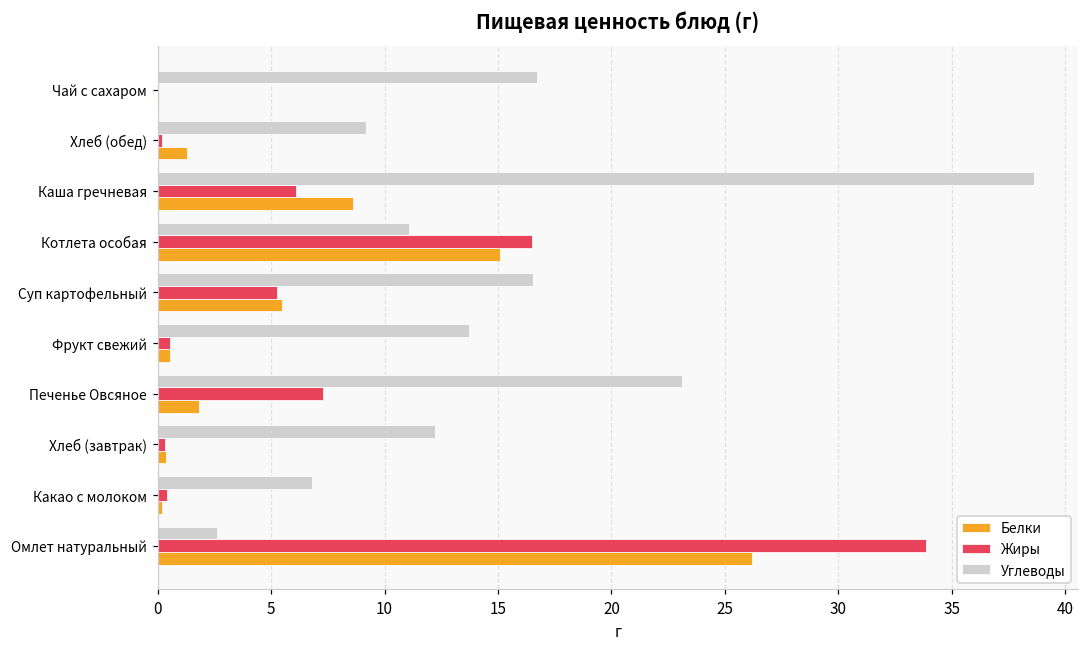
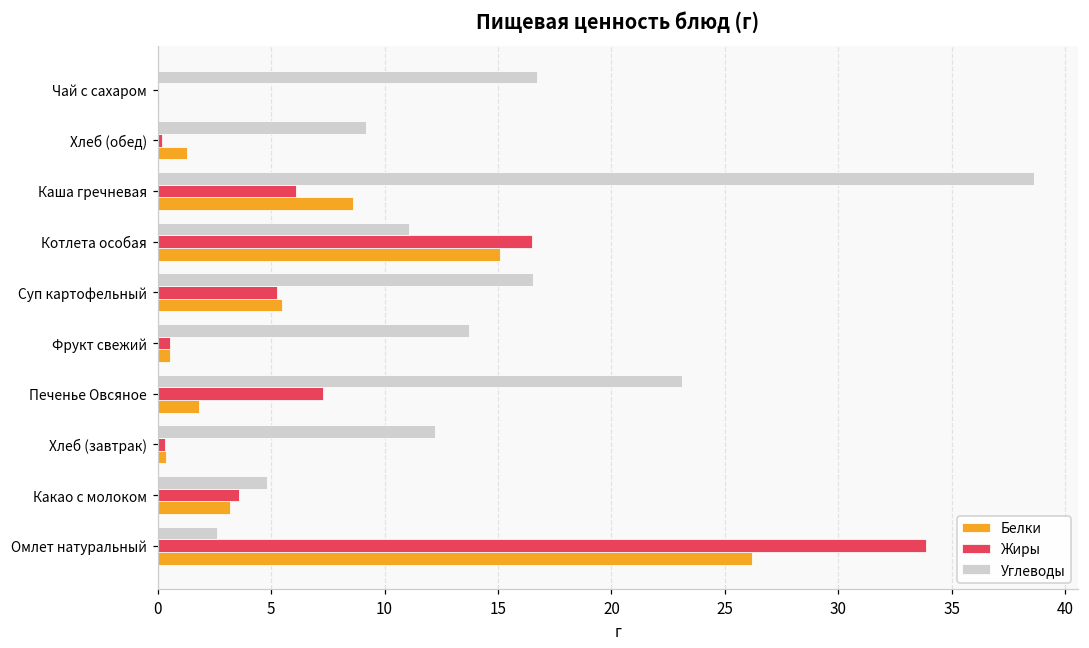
Углеводы, Какао с молоком: 6.8 -> 4.8
Жиры, Какао с молоком: 0.4 -> 3.6
Белки, Какао с молоком: 0.2 -> 3.2
